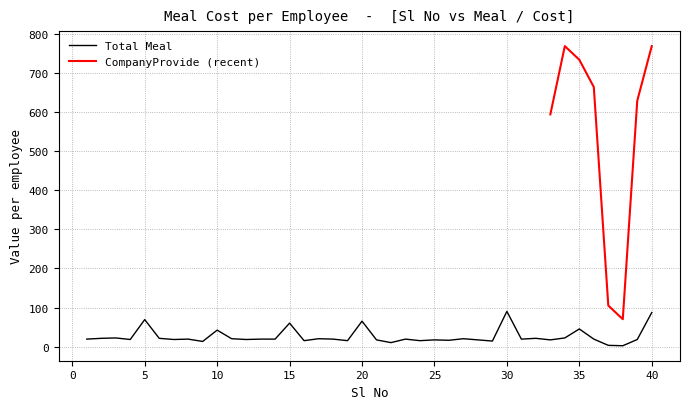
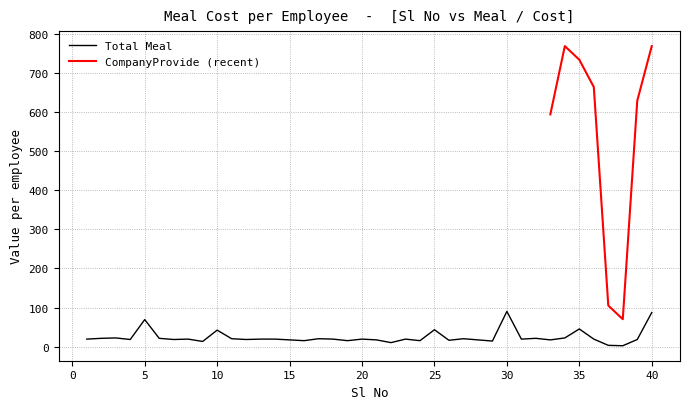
Total Meal, 15: 60 -> 20
Total Meal, 20: 70 -> 20
Total Meal, 25: 20 -> 40
